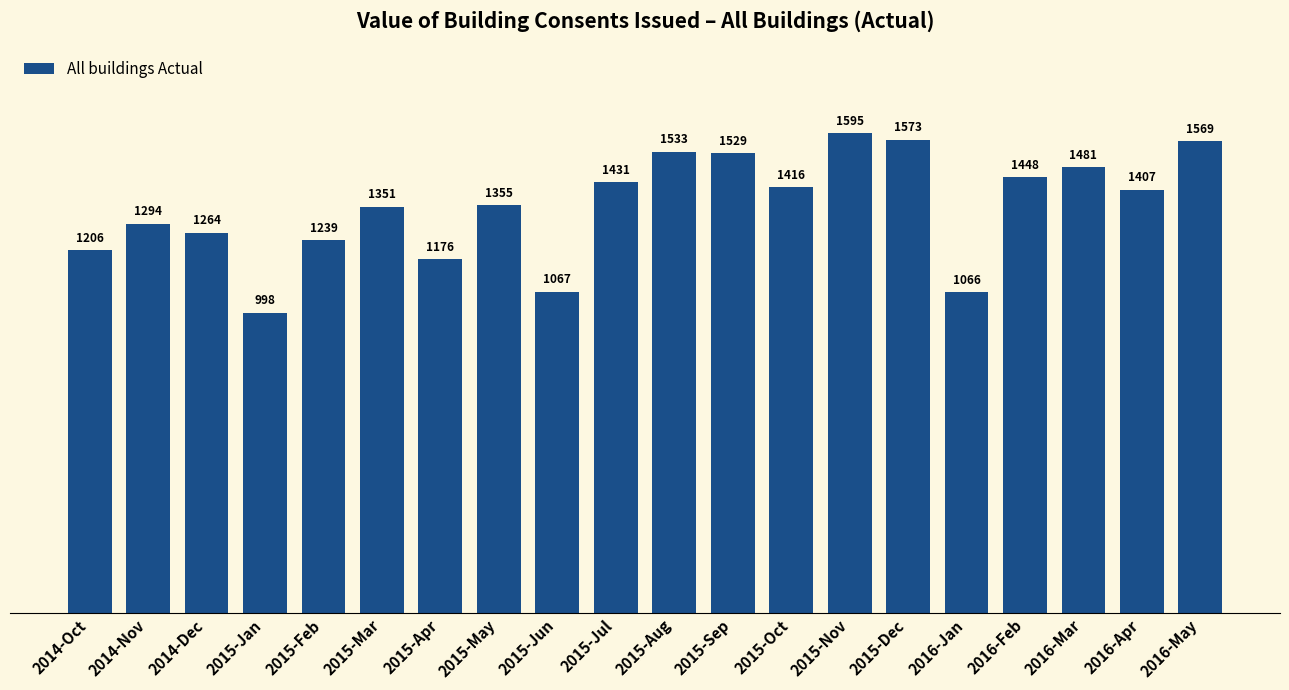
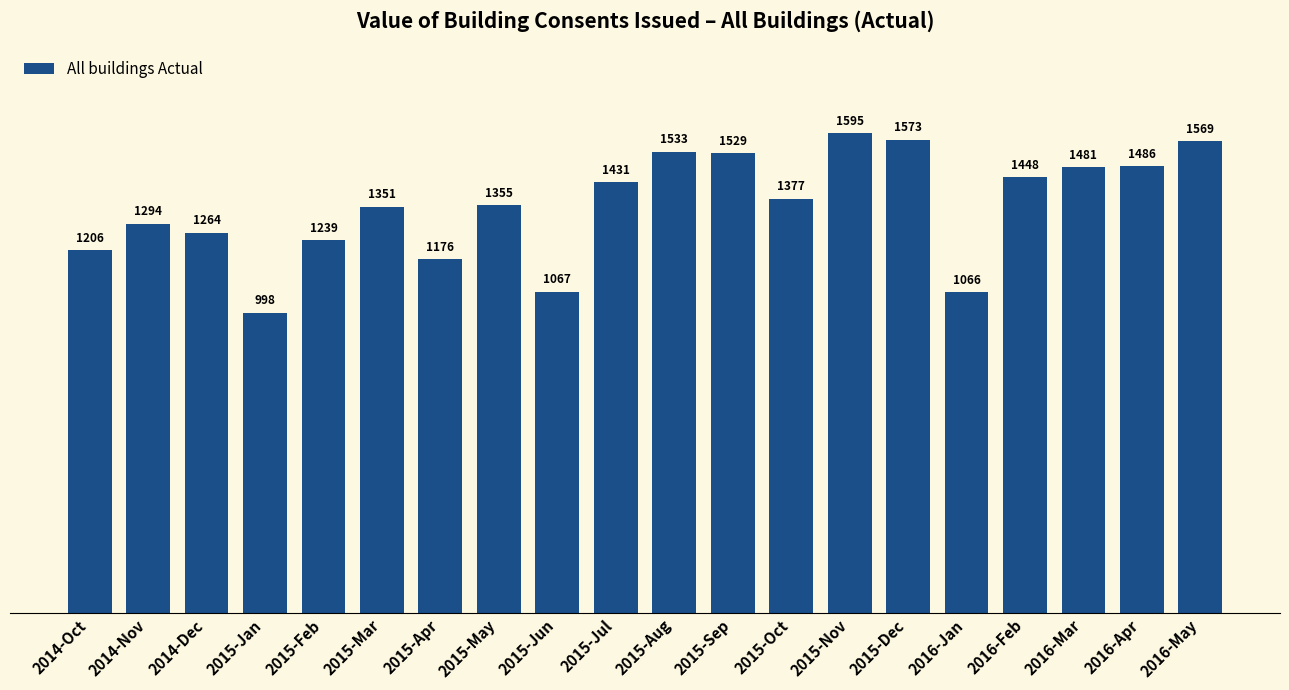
2015-Oct: 1416 -> 1377
2016-Apr: 1407 -> 1486
